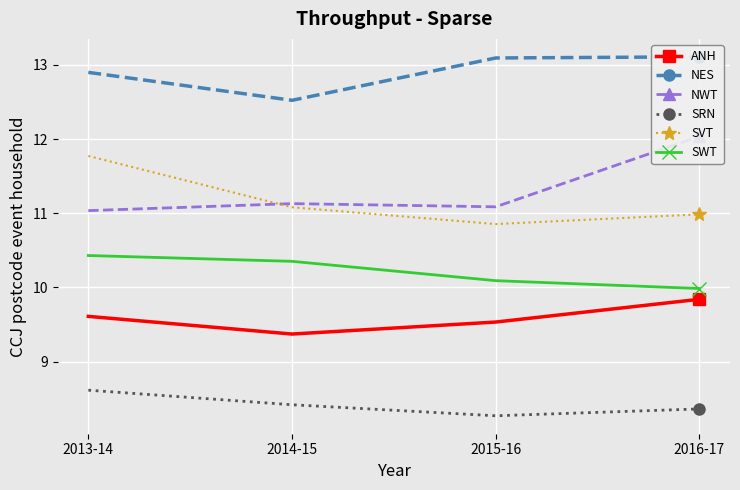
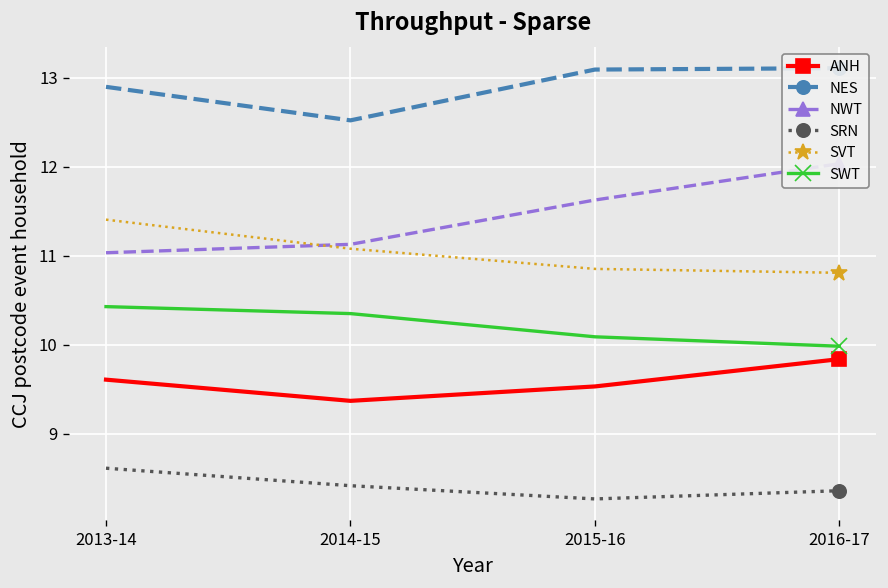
SVT, 2013-14: 11.8 -> 11.4
NWT, 2015-16: 11.1 -> 11.6
SVT, 2016-17: 11.0 -> 10.8
